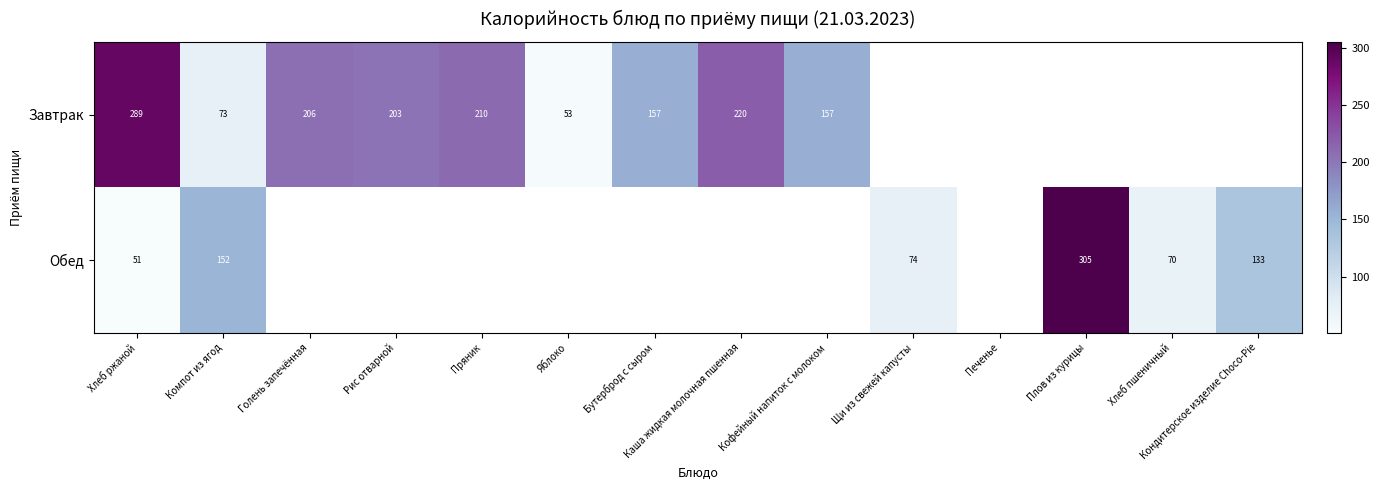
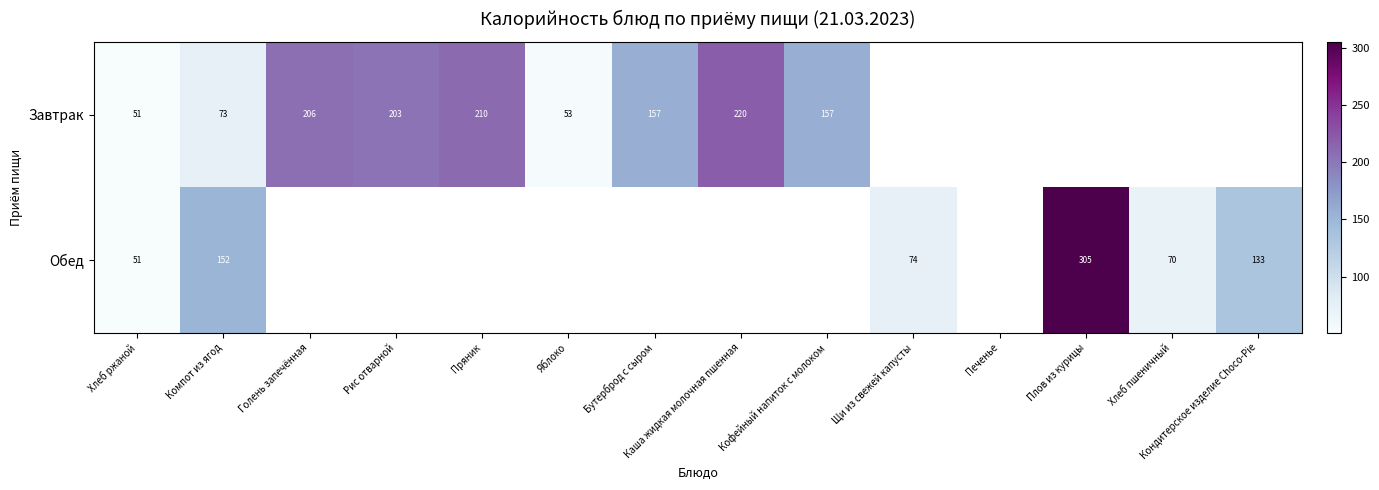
Завтрак, Хлеб ржаной: 289 -> 51
